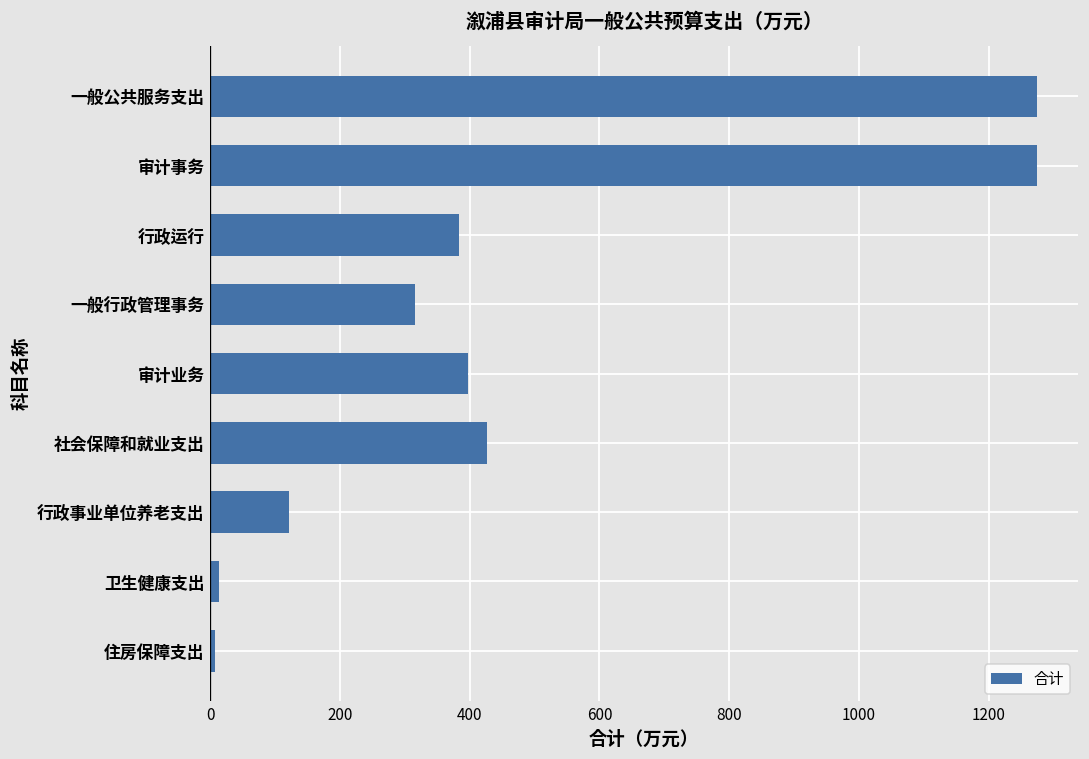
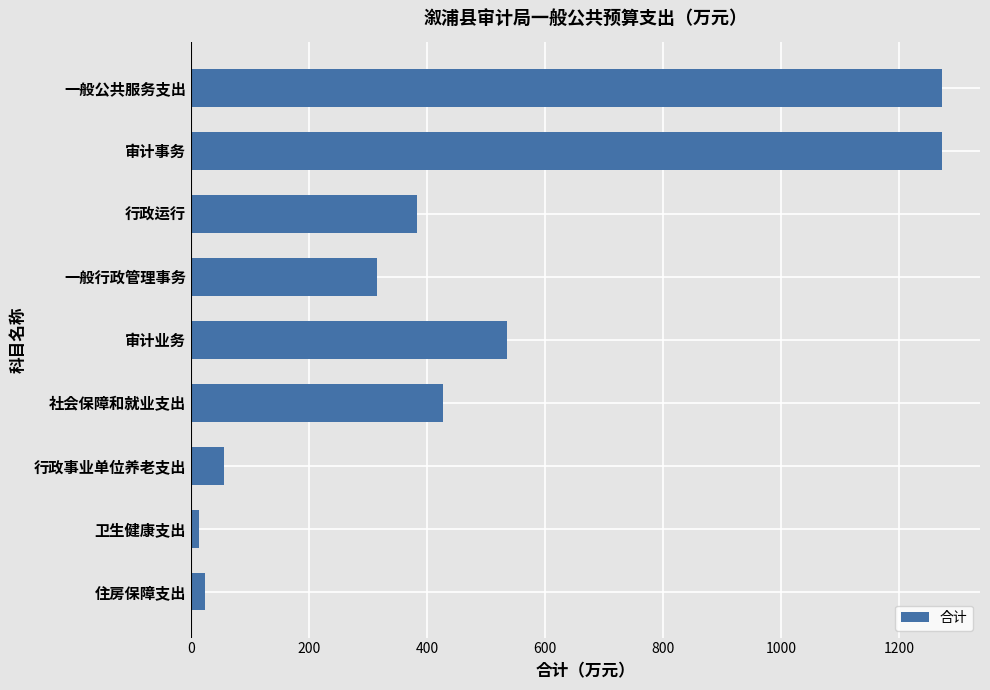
审计业务: 400 -> 540
行政事业单位养老支出: 120 -> 60
住房保障支出: 10 -> 20
